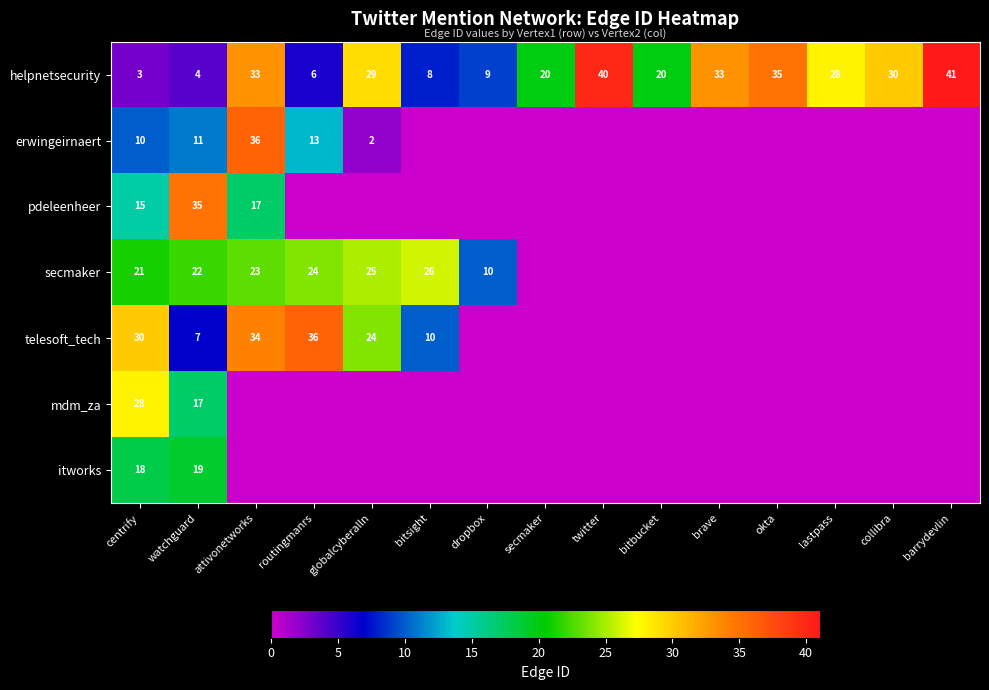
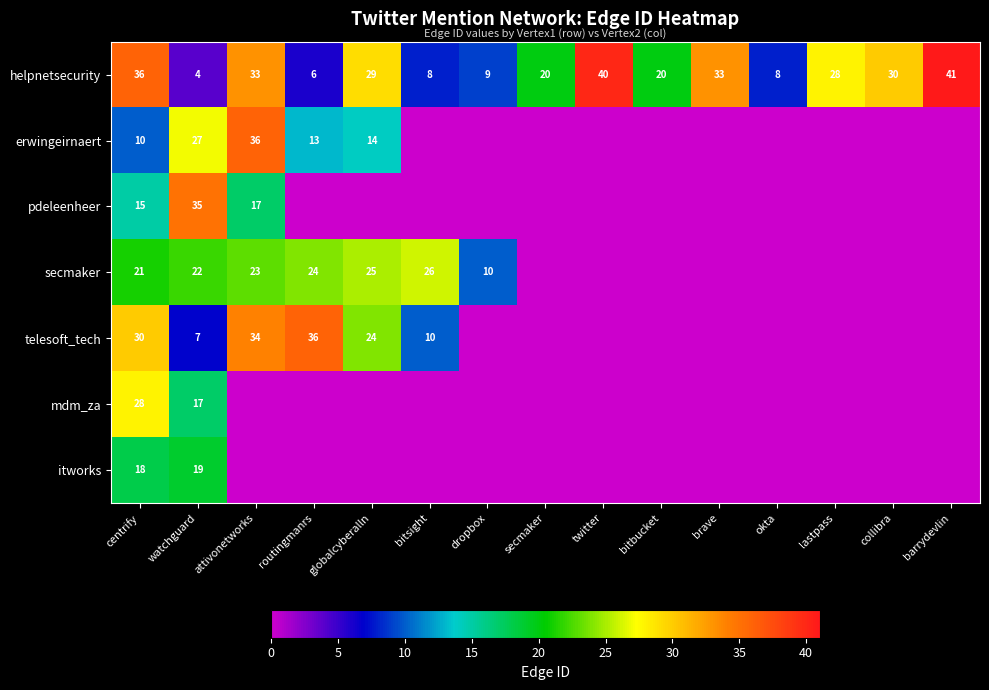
helpnetsecurity, centrify: 3 -> 36
helpnetsecurity, okta: 35 -> 8
erwingeirnaert, watchguard: 11 -> 27
erwingeirnaert, globalcyberalln: 2 -> 14
